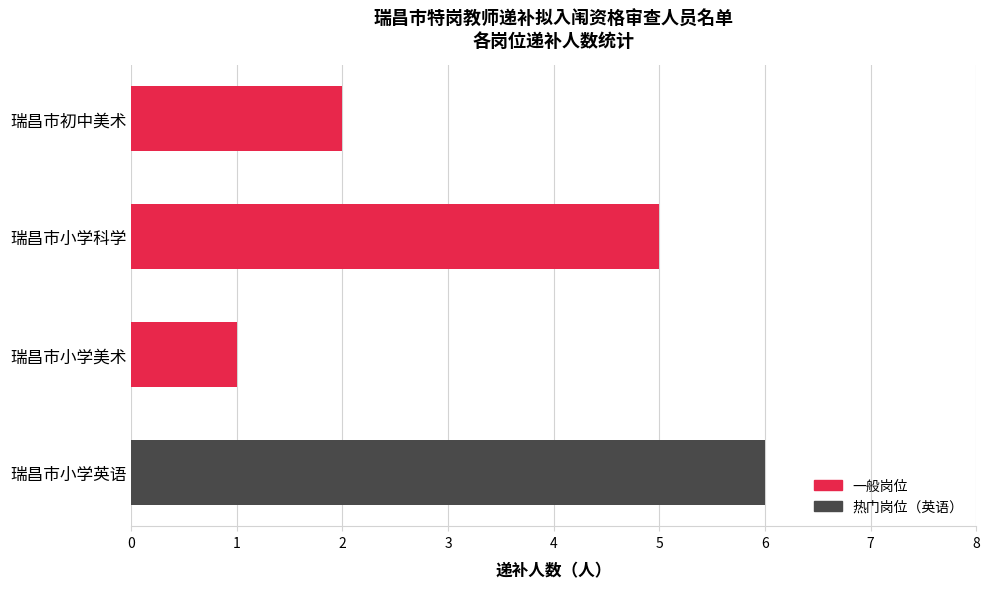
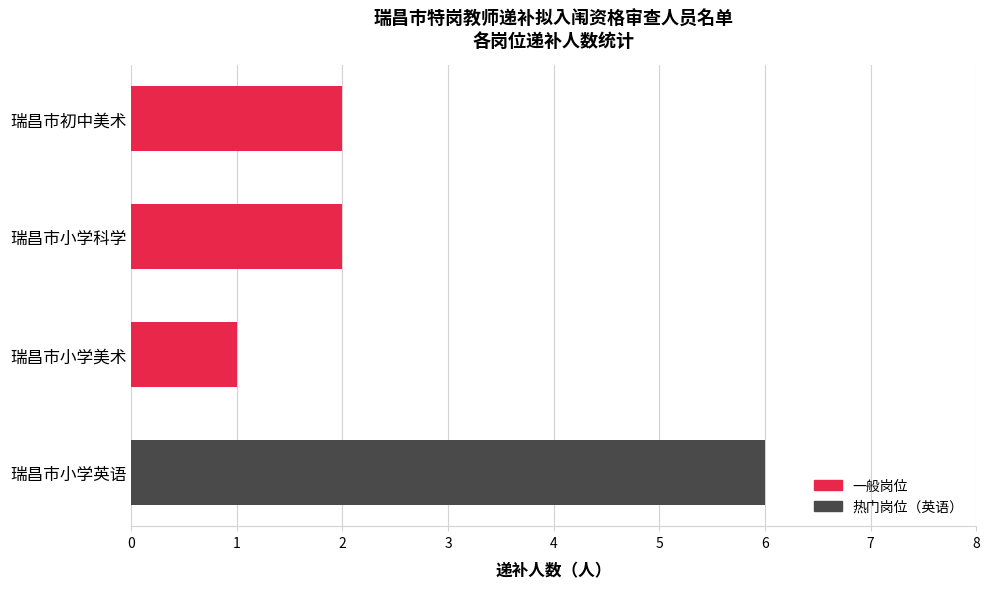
瑞昌市小学科学: 5 -> 2
